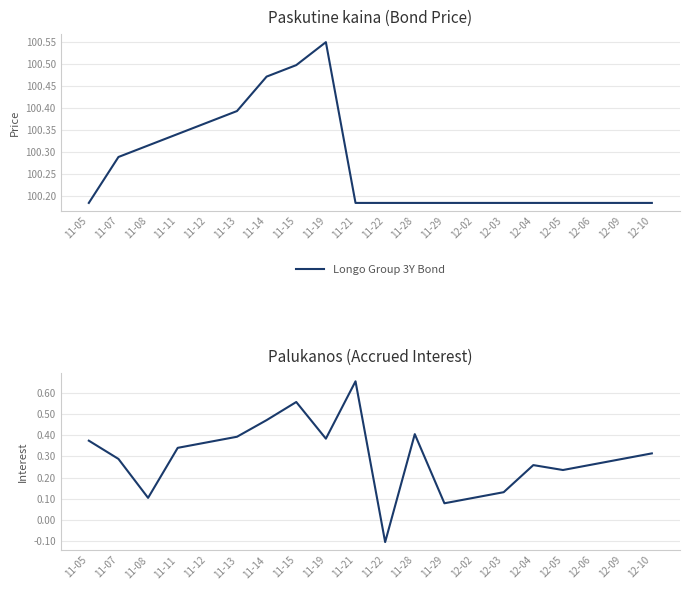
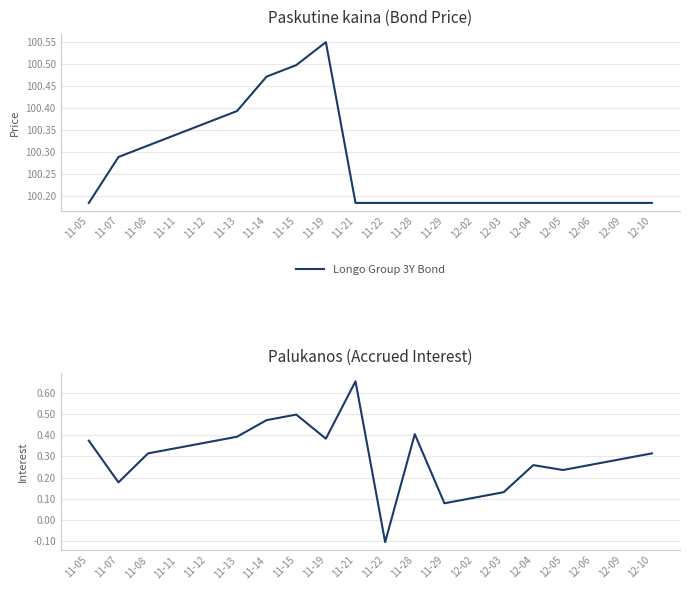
Palukanos (Accrued Interest), 11-07: 0.29 -> 0.18
Palukanos (Accrued Interest), 11-08: 0.10 -> 0.31
Palukanos (Accrued Interest), 11-15: 0.56 -> 0.50
